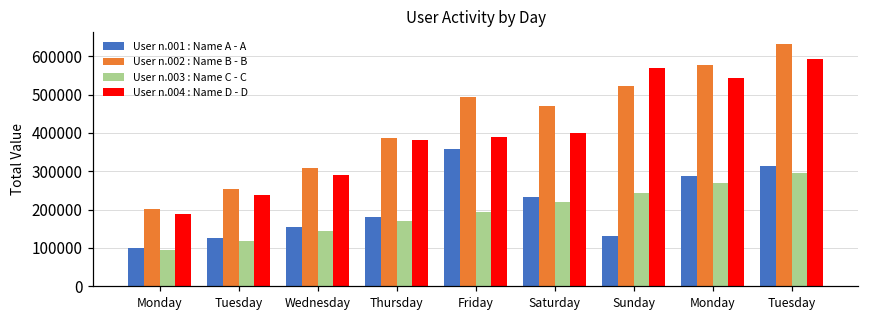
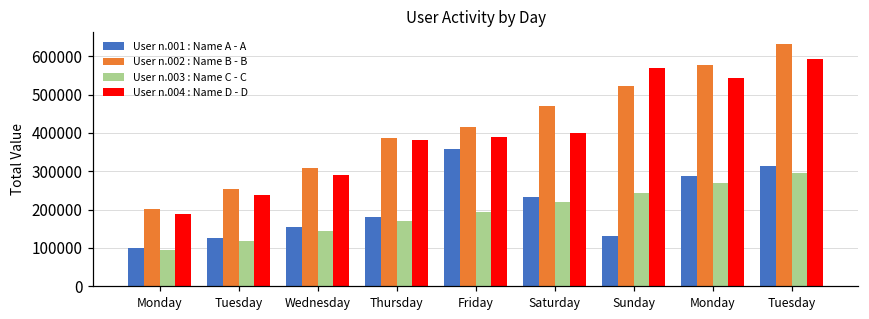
User n.002 : Name B - B, Friday: 490000 -> 410000
